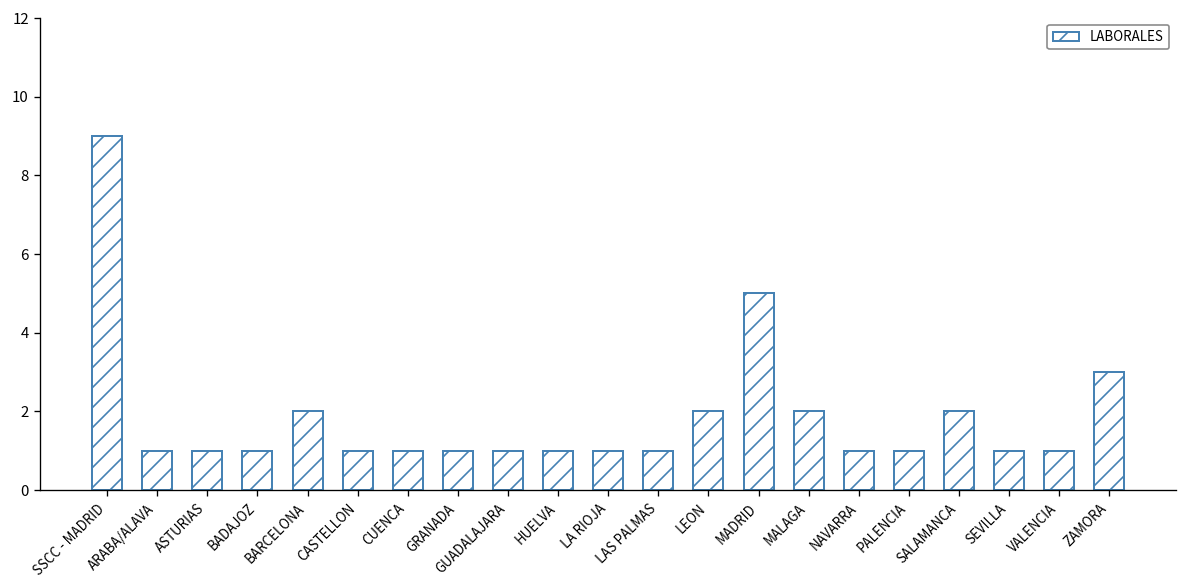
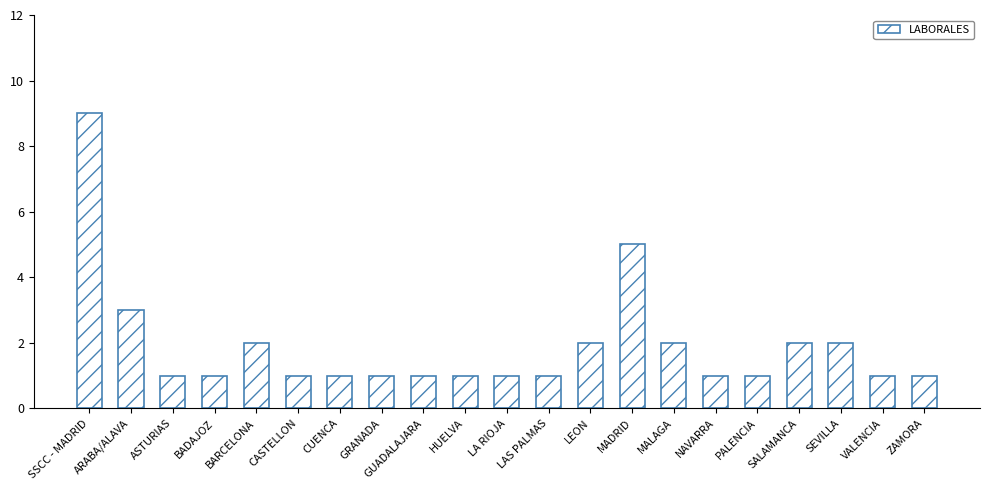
ARABA/ALAVA: 1 -> 3
SEVILLA: 1 -> 2
ZAMORA: 3 -> 1
